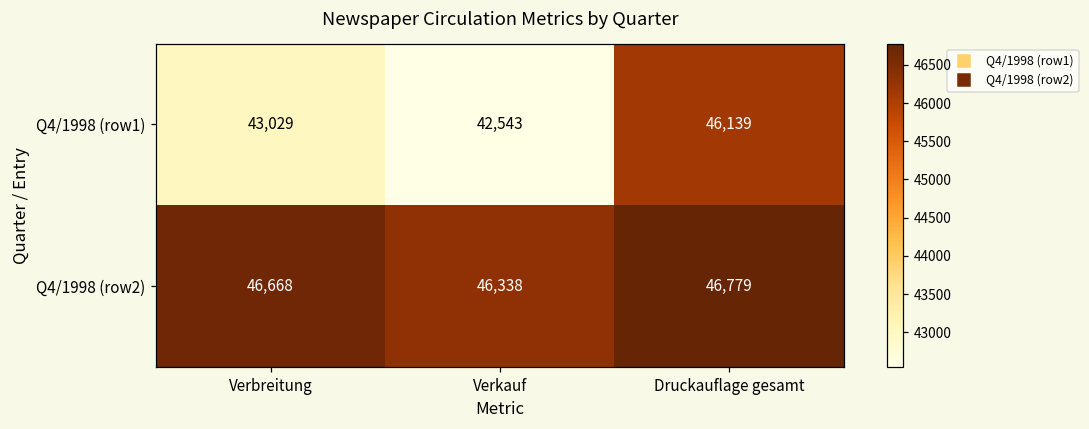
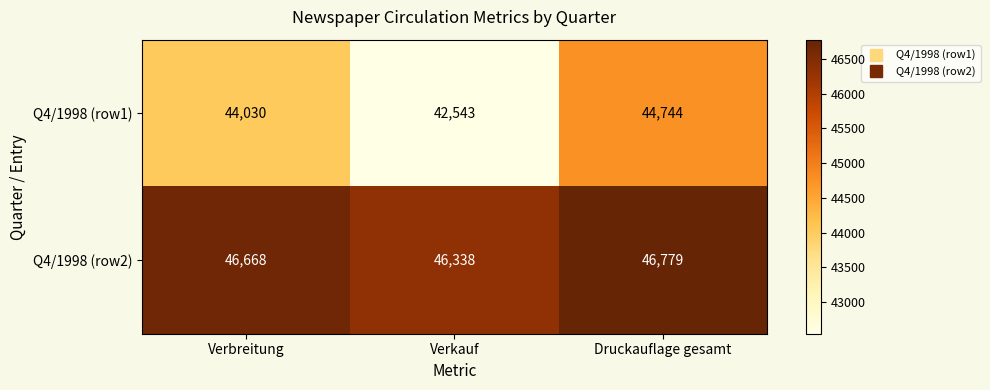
Q4/1998 (row1), Verbreitung: 43,029 -> 44,030
Q4/1998 (row1), Druckauflage gesamt: 46,139 -> 44,744
